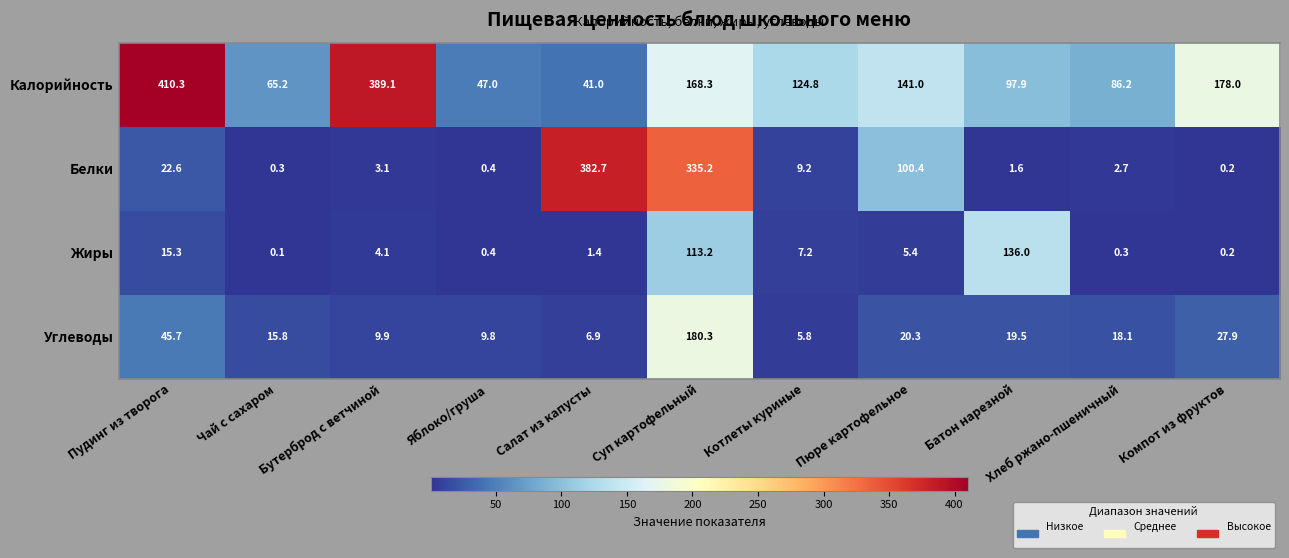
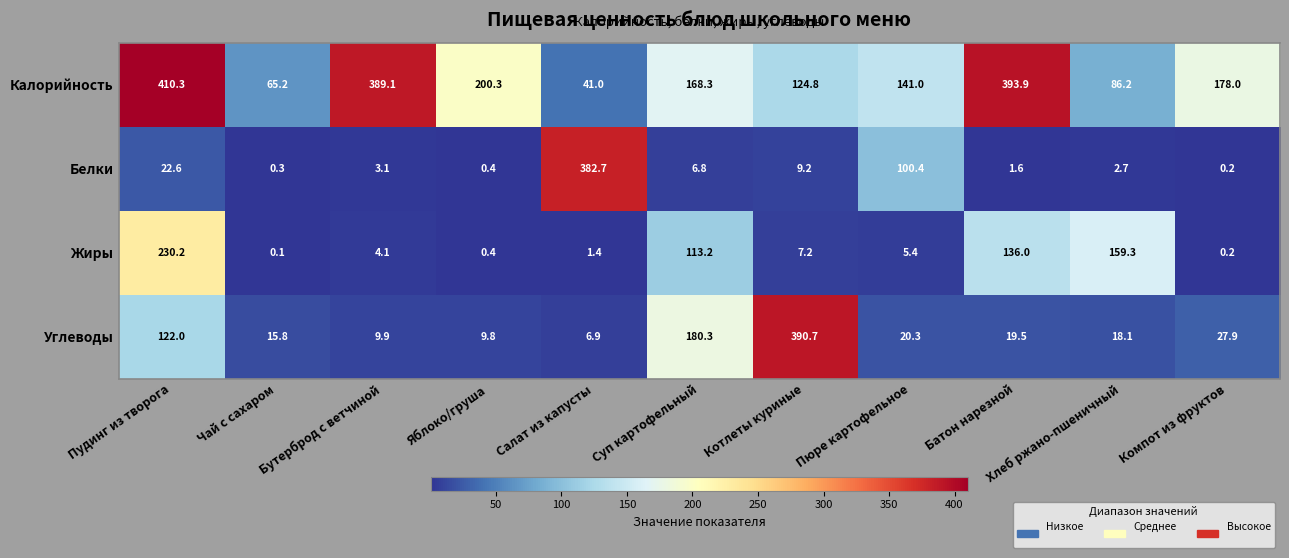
Калорийность, Яблоко/груша: 47.0 -> 200.3
Калорийность, Батон нарезной: 97.9 -> 393.9
Белки, Суп картофельный: 335.2 -> 6.8
Жиры, Пудинг из творога: 15.3 -> 230.2
Жиры, Хлеб ржано-пшеничный: 0.3 -> 159.3
Углеводы, Пудинг из творога: 45.7 -> 122.0
Углеводы, Котлеты куриные: 5.8 -> 390.7
